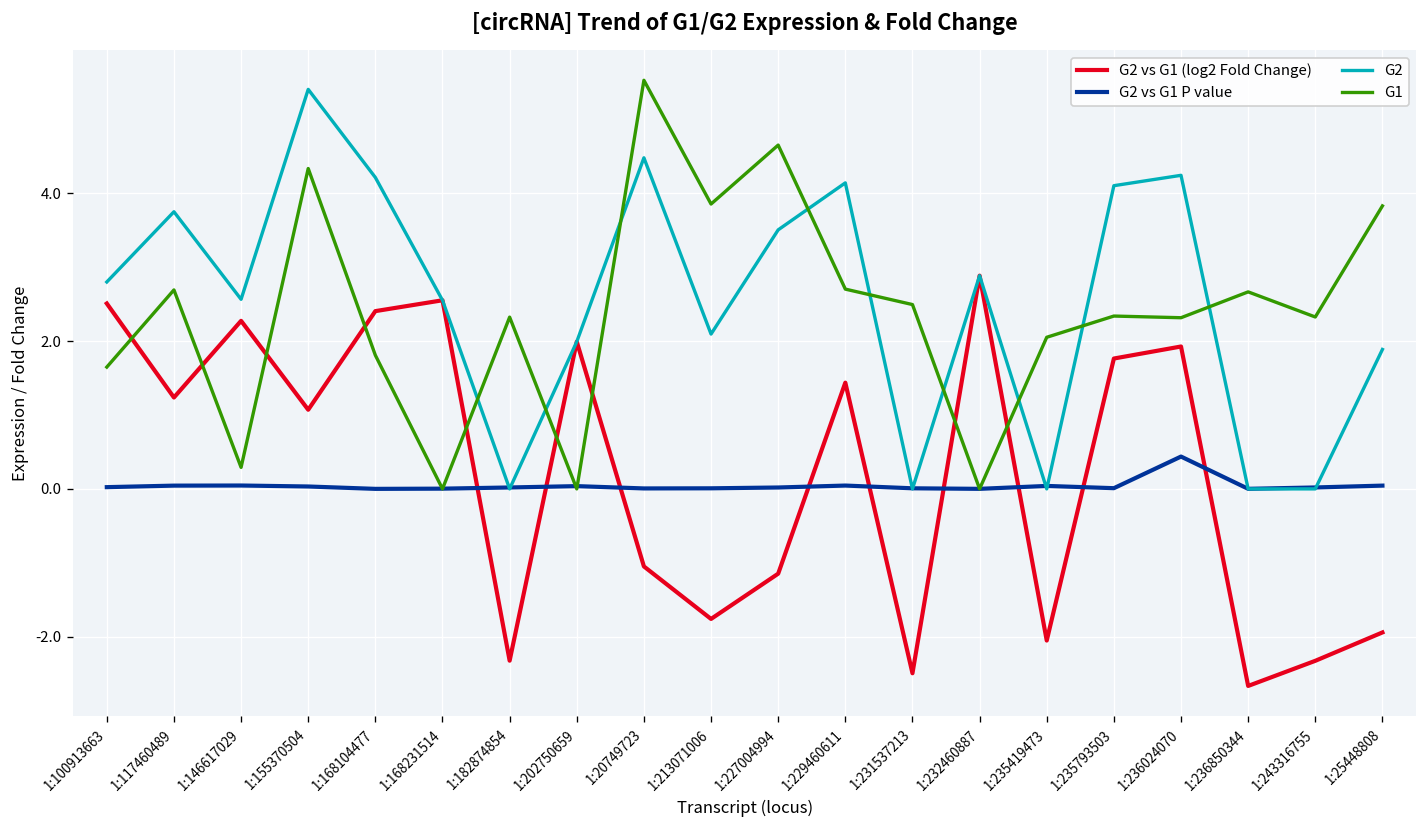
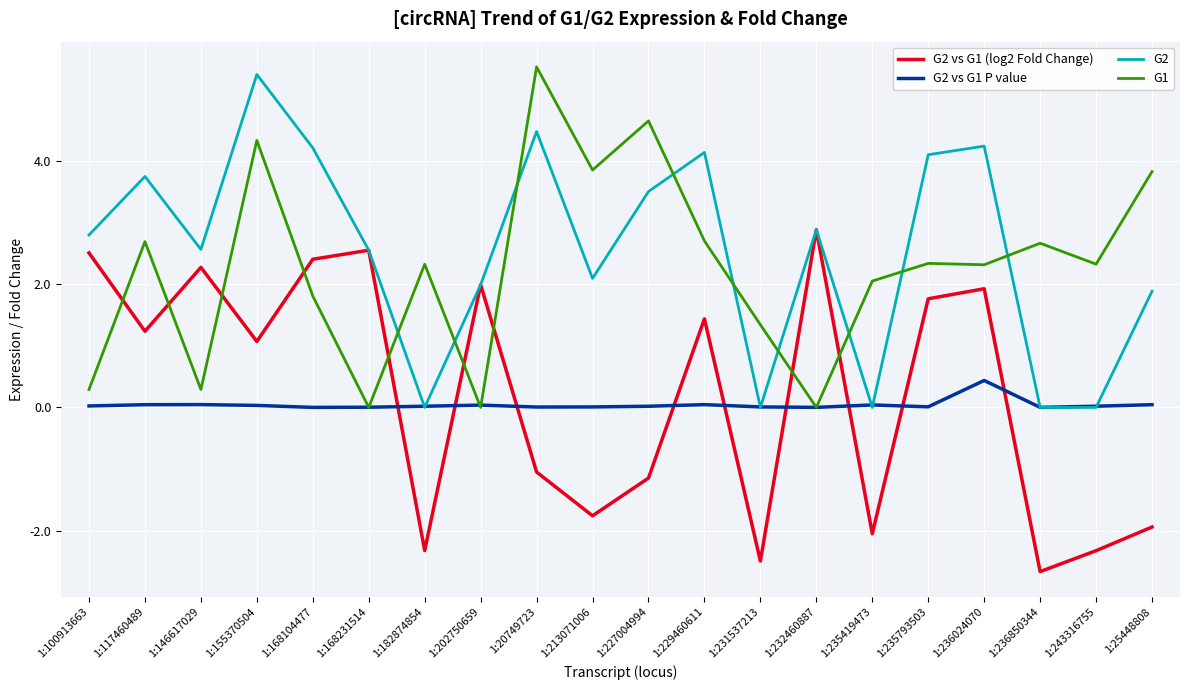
G1, 1:100913663: 1.6 -> 0.3
G1, 1:231537213: 2.5 -> 1.3
